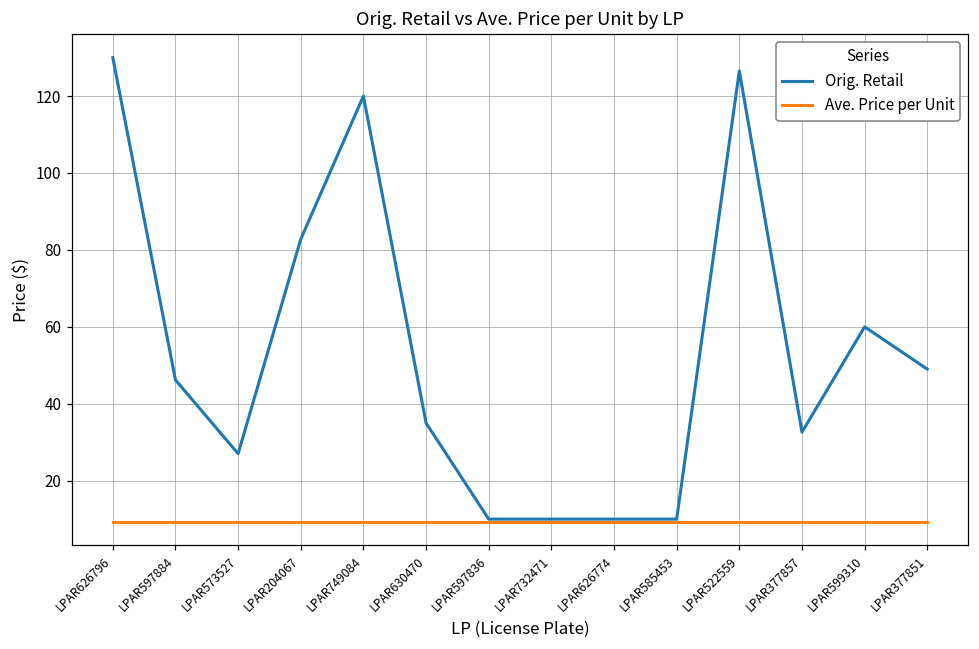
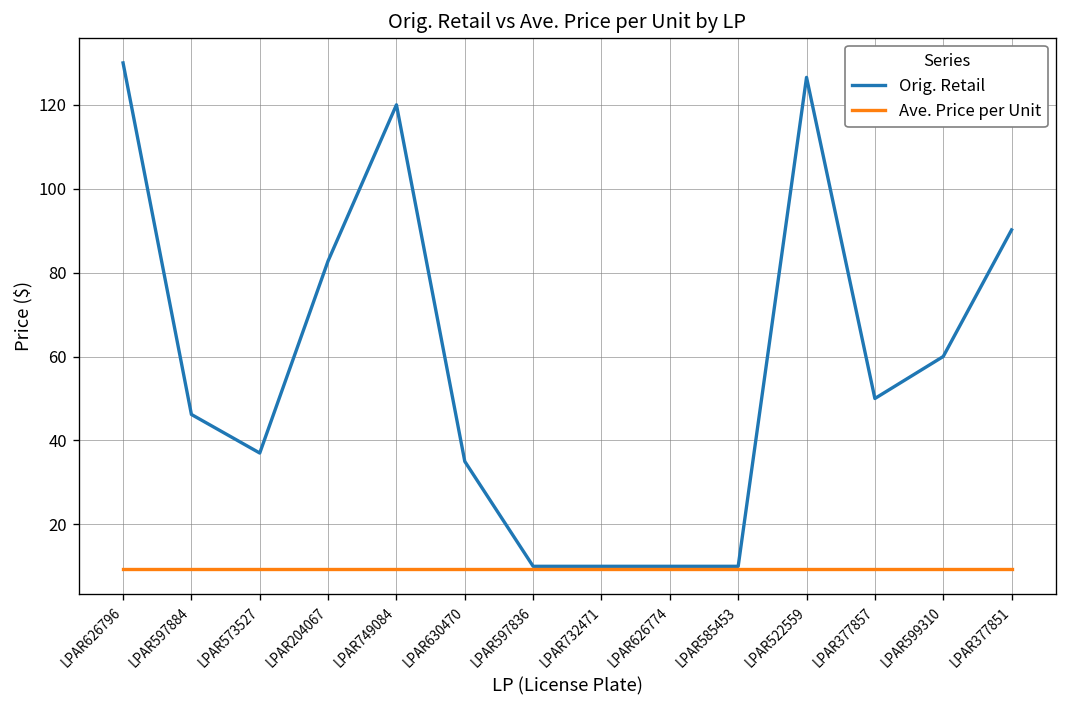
Orig. Retail, LPAR573527: 27 -> 37
Orig. Retail, LPAR377857: 33 -> 50
Orig. Retail, LPAR377851: 49 -> 90
